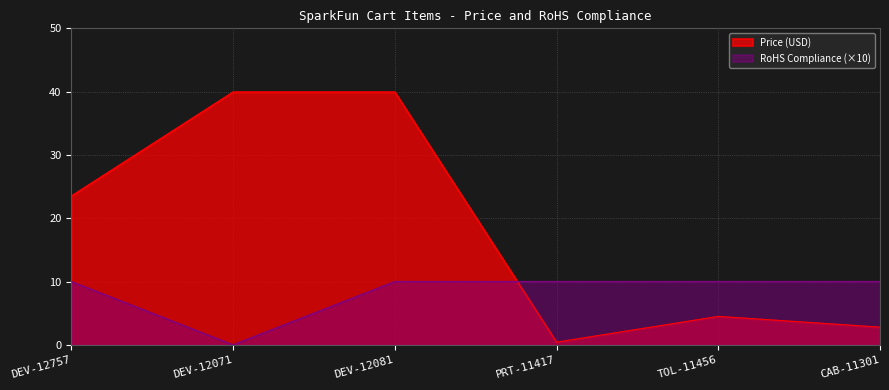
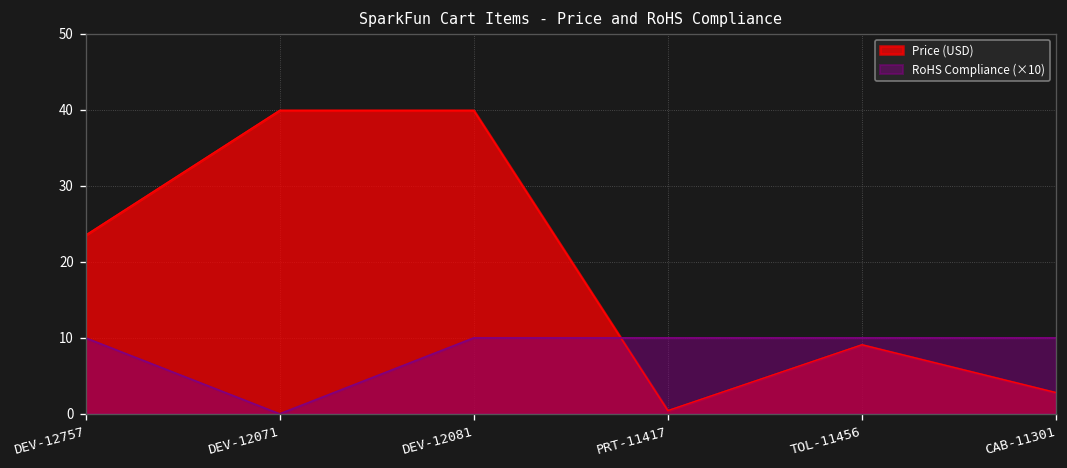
Price (USD), TOL-11456: 5 -> 9
